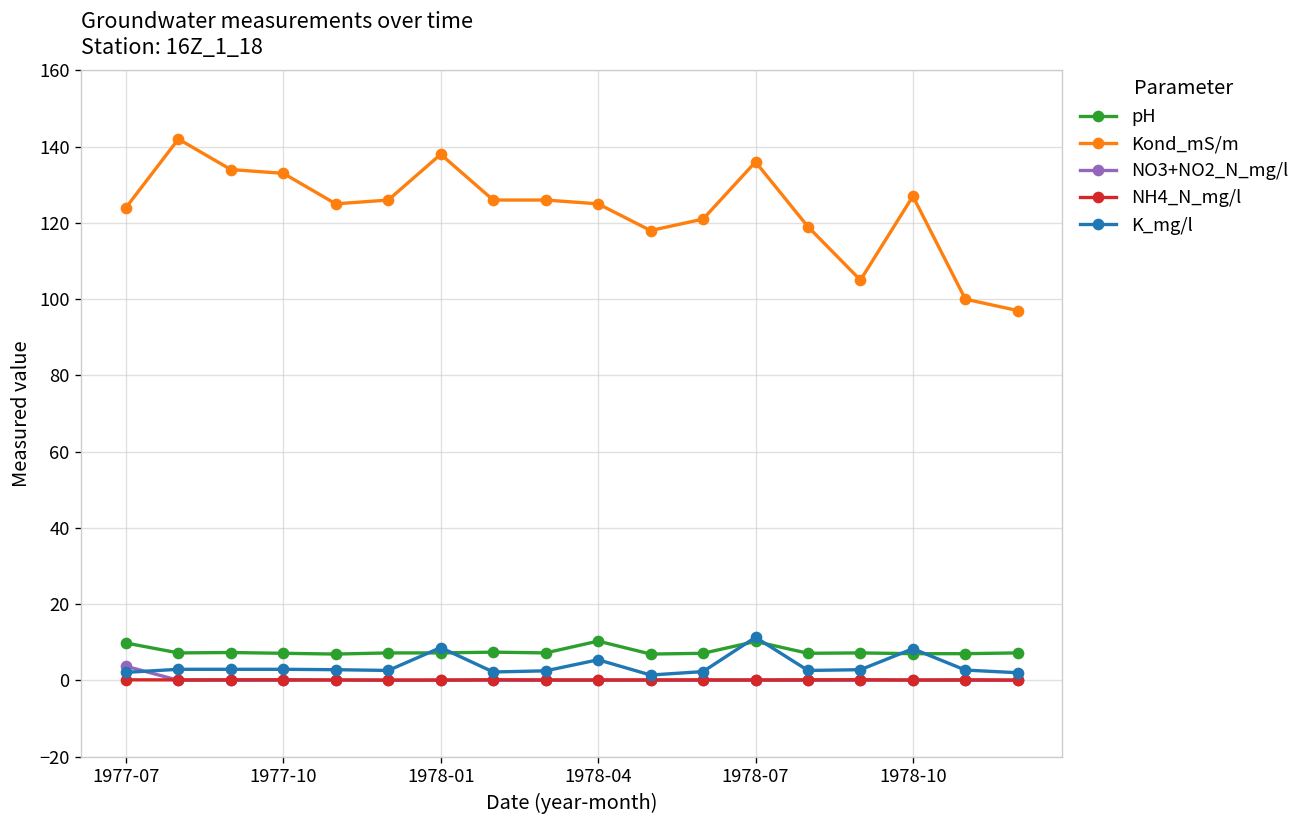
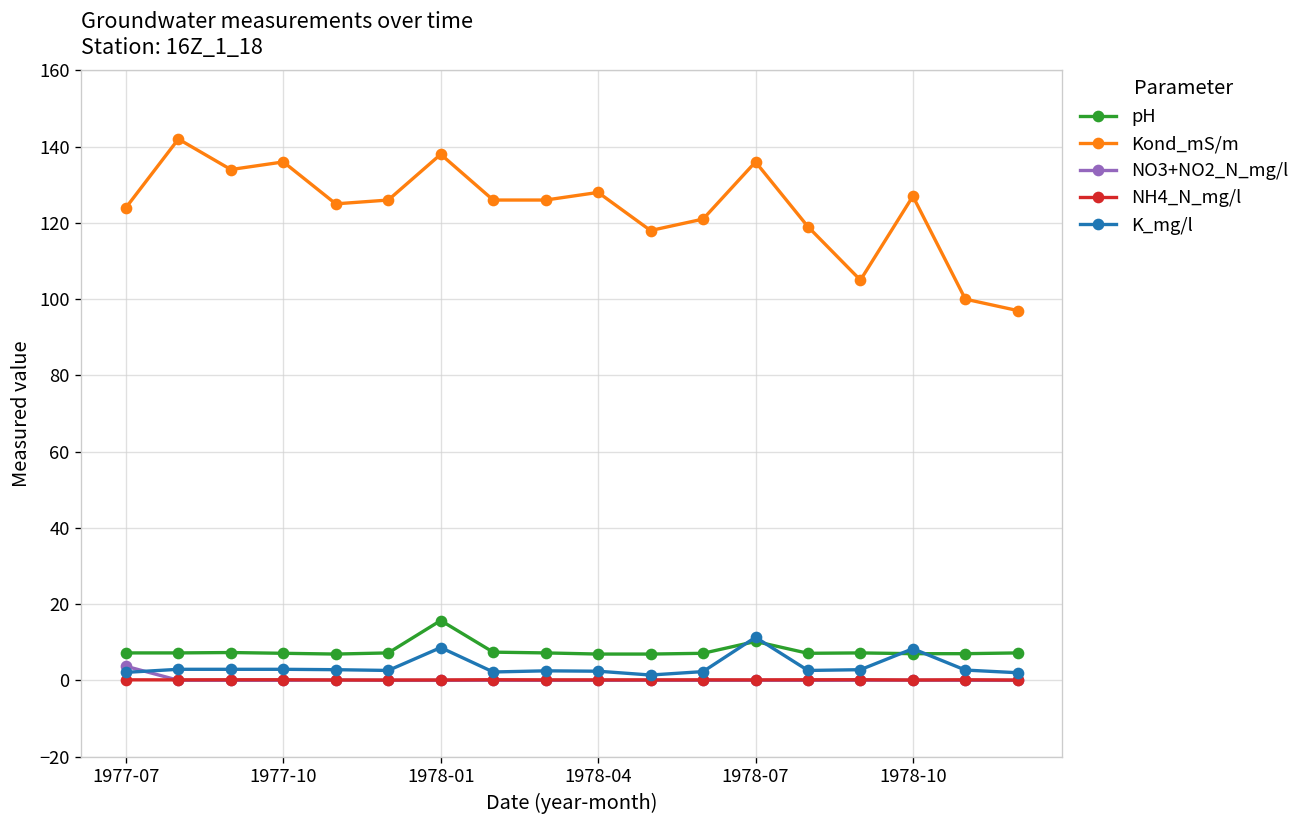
pH, 1977-07: 10 -> 7
Kond_mS/m, 1977-10: 133 -> 136
pH, 1978-01: 7 -> 16
pH, 1978-04: 10 -> 7
Kond_mS/m, 1978-04: 125 -> 128
K_mg/l, 1978-04: 5 -> 2
